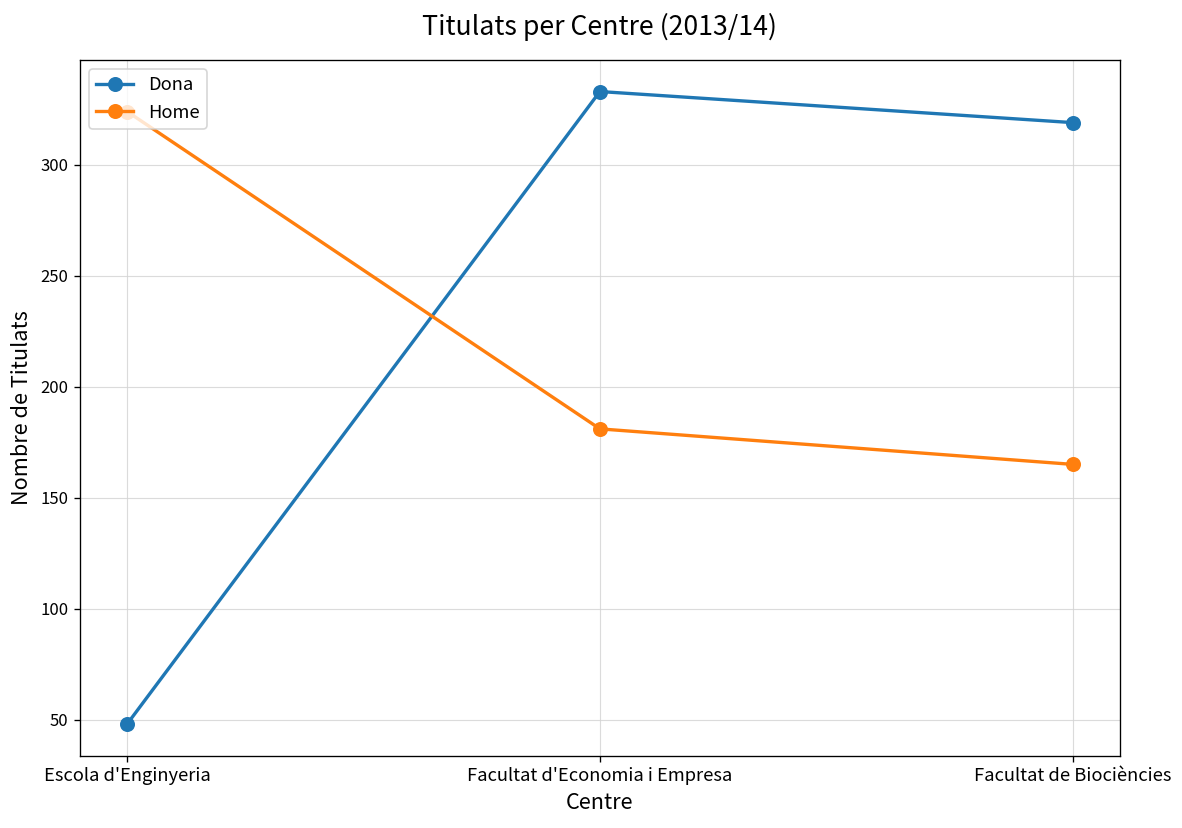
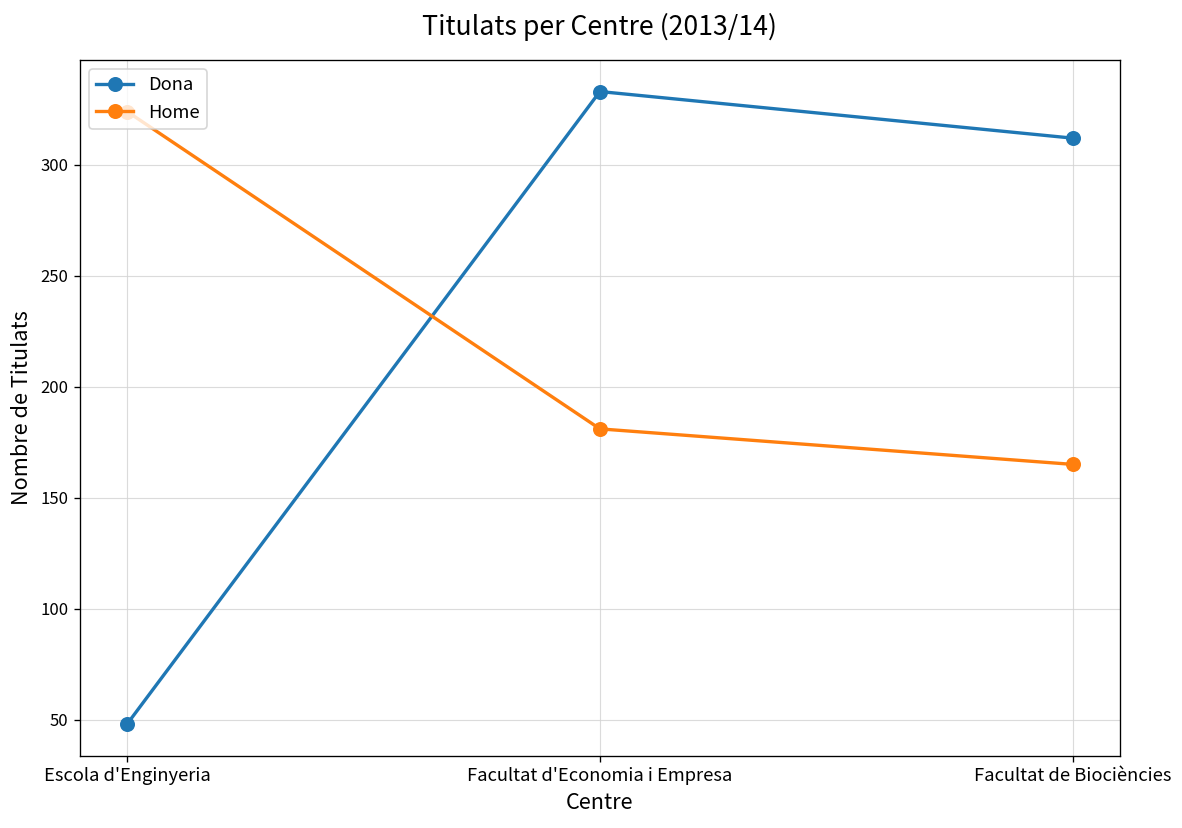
Dona, Facultat de Biociències: 319 -> 312
